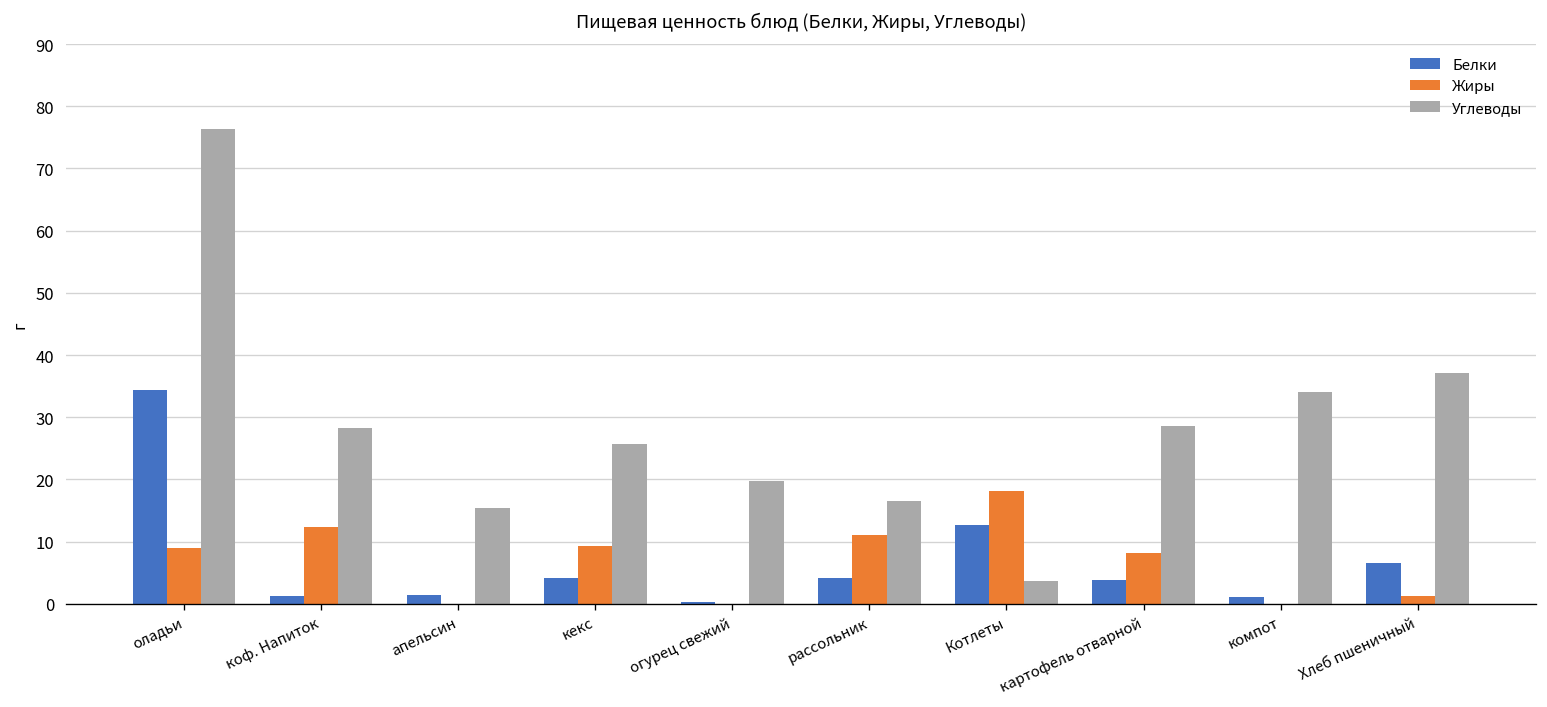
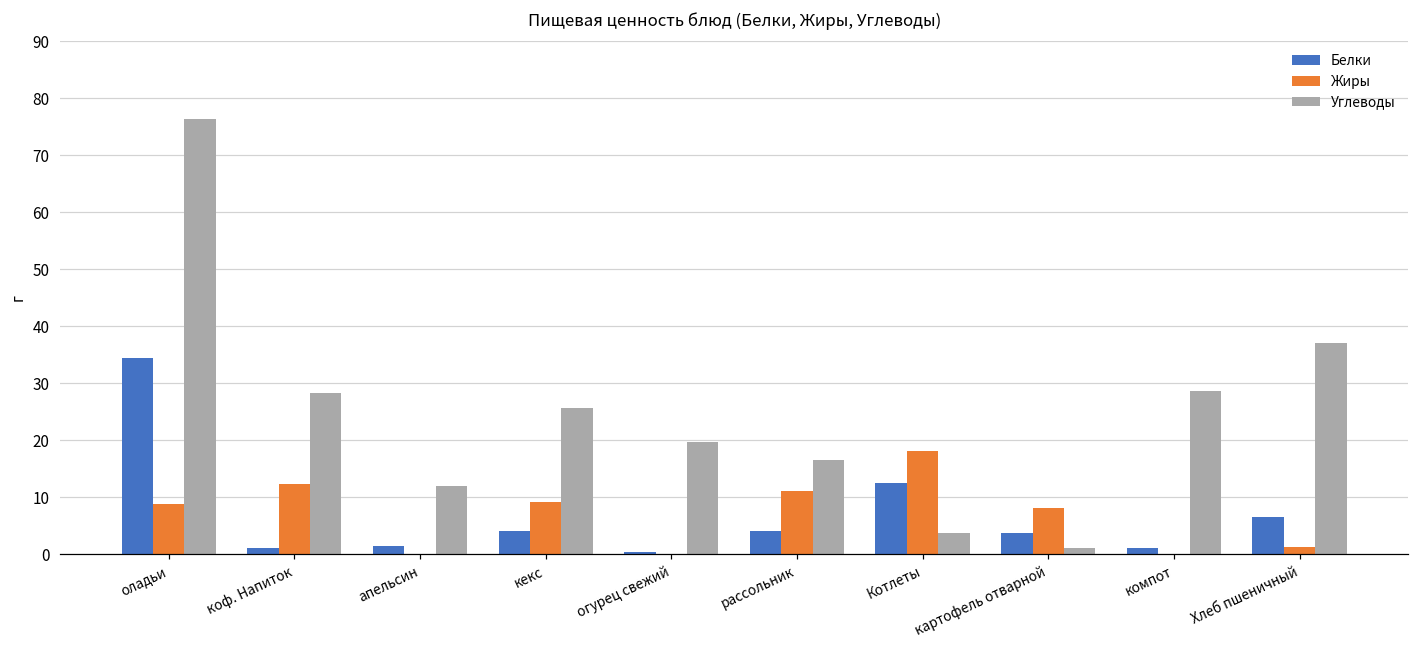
Углеводы, апельсин: 15 -> 12
Углеводы, картофель отварной: 29 -> 1
Углеводы, компот: 34 -> 29
